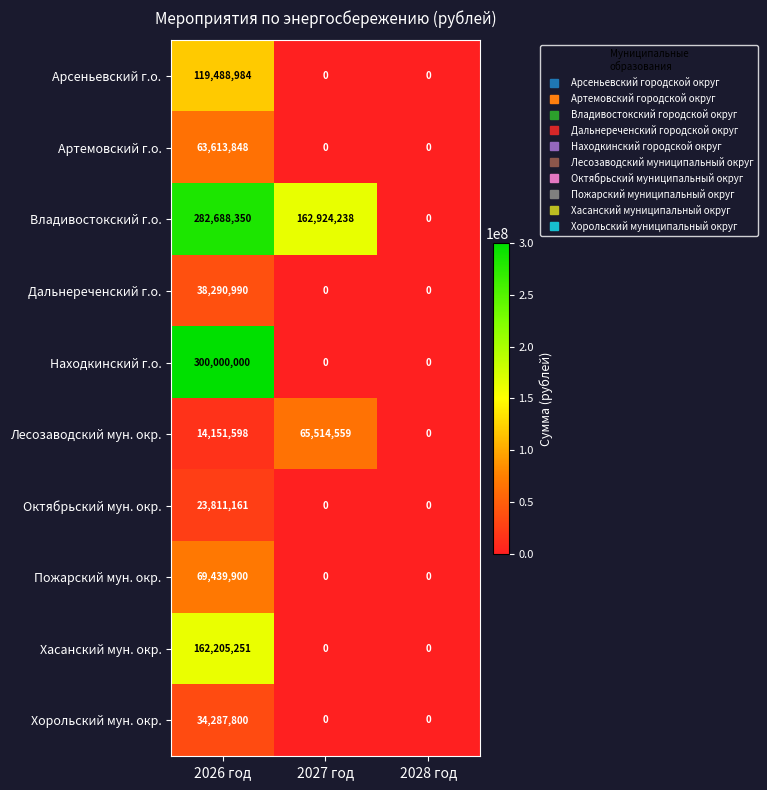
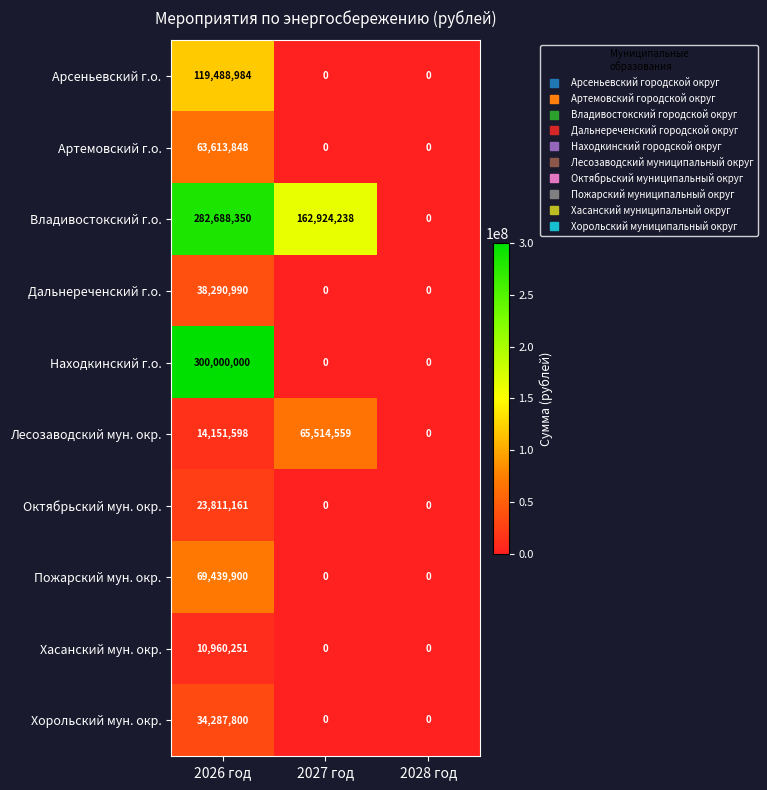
Хасанский мун. окр., 2026 год: 162,205,251 -> 10,960,251
